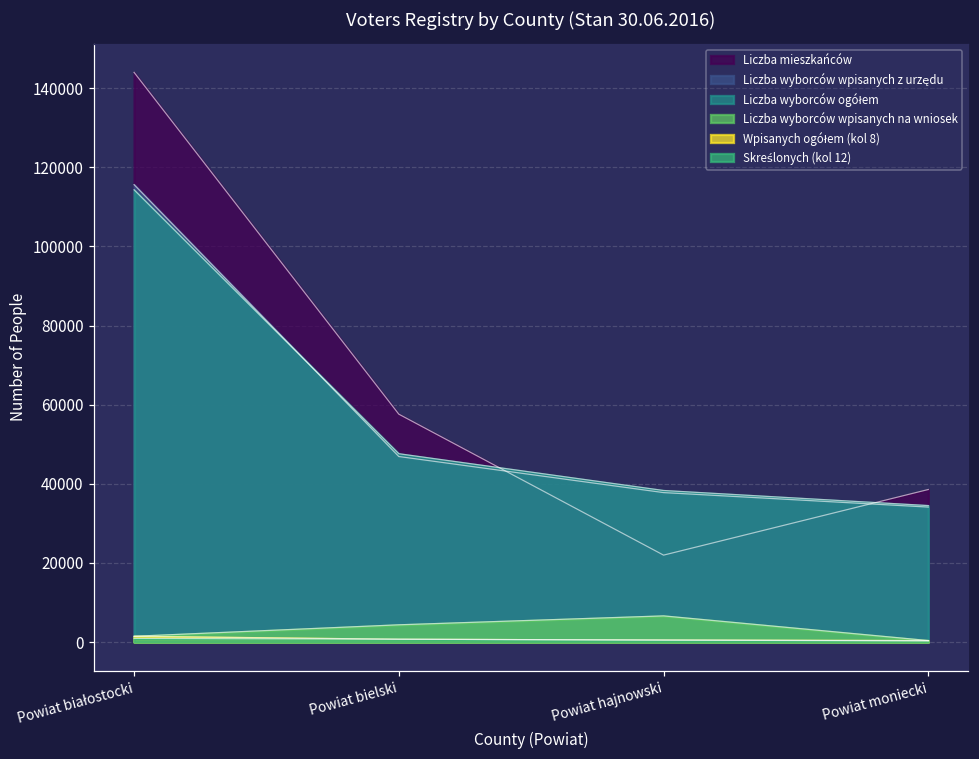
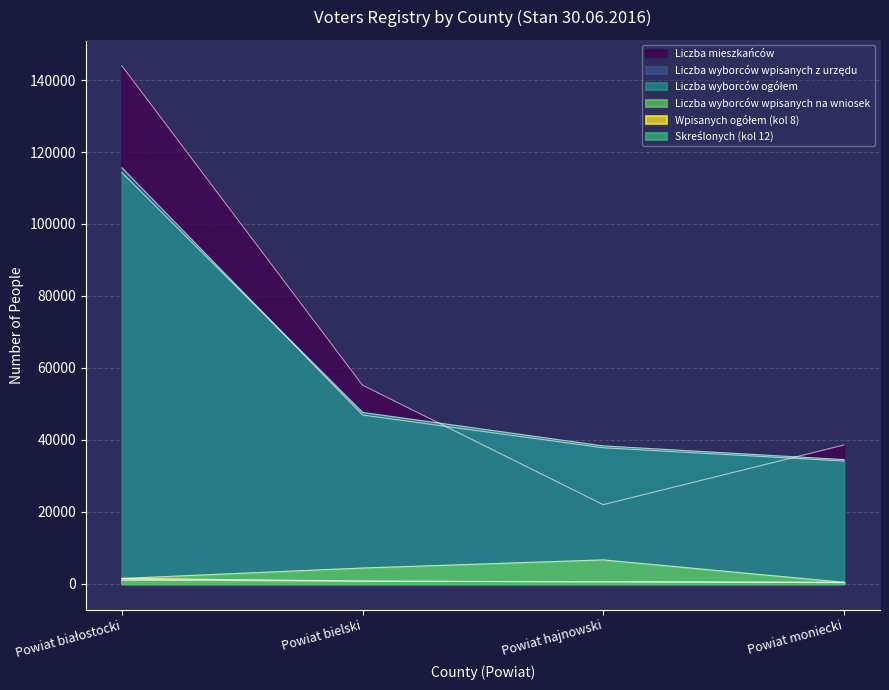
Liczba mieszkańców, Powiat bielski: 58000 -> 55000
